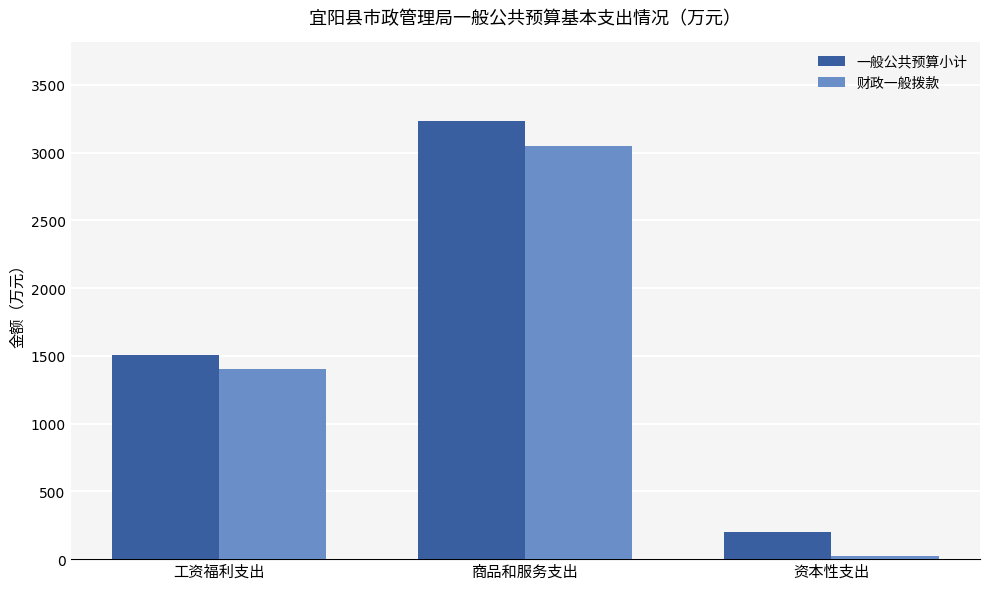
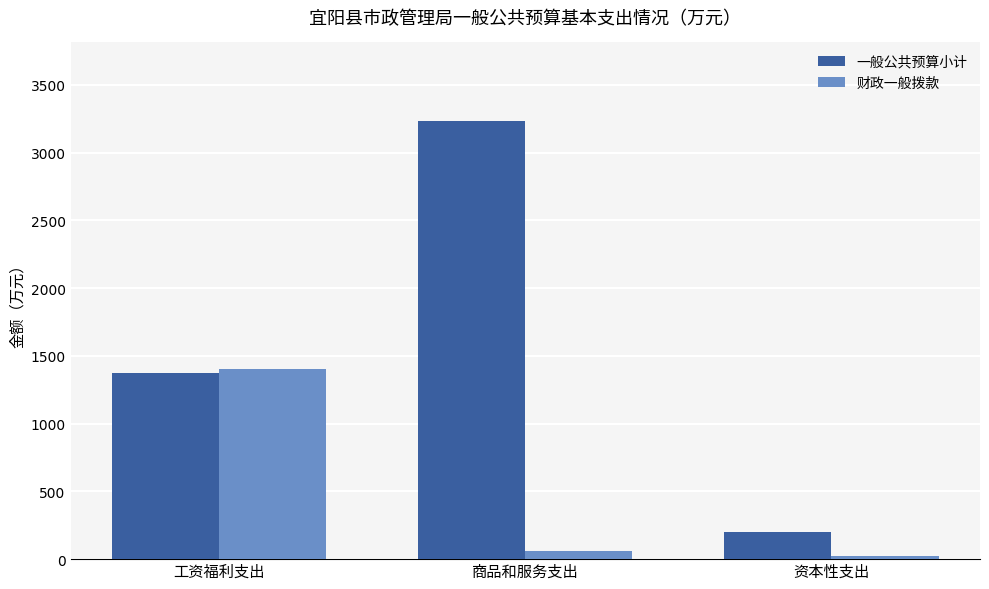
一般公共预算小计, 工资福利支出: 1510 -> 1380
财政一般拨款, 商品和服务支出: 3050 -> 60
